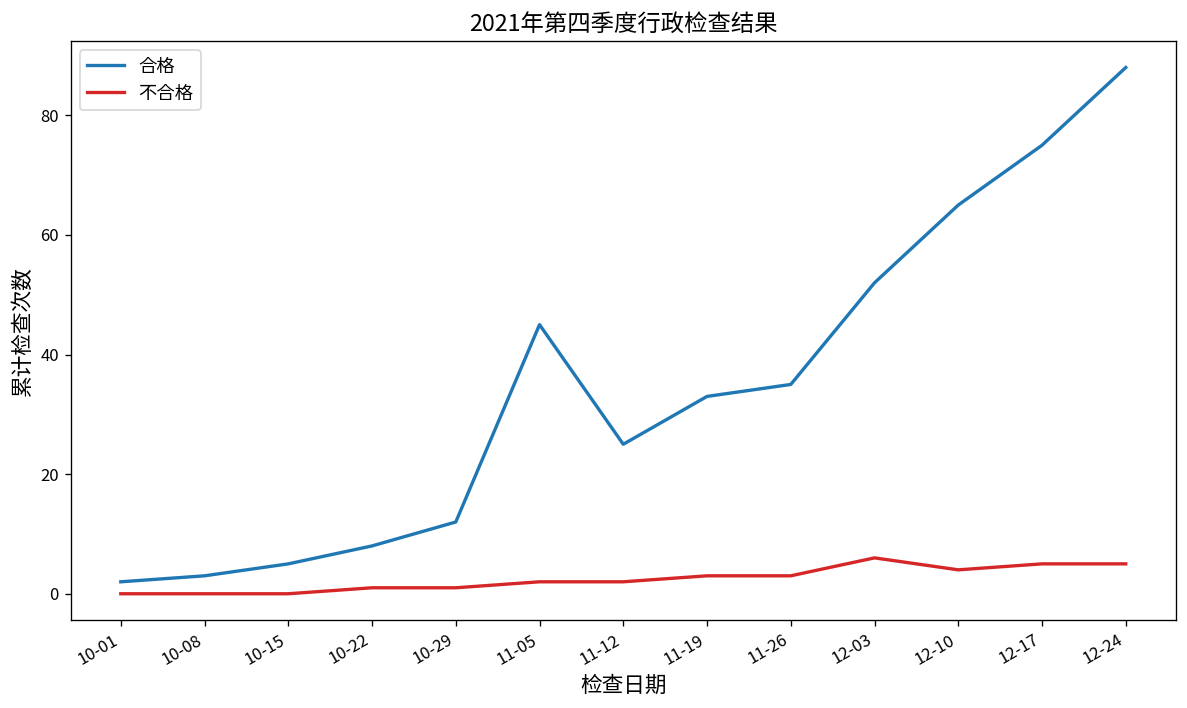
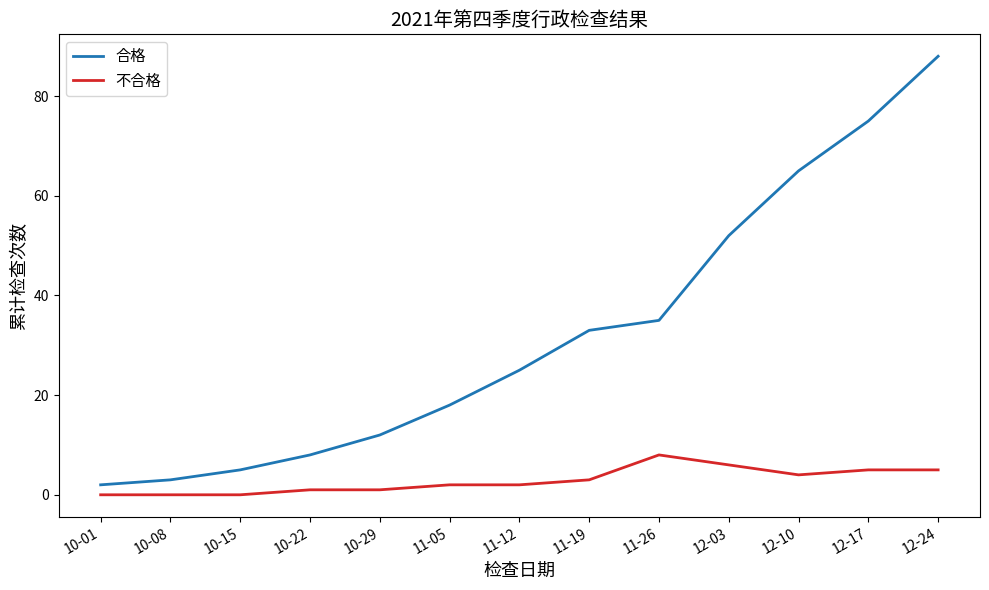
合格, 11-05: 45 -> 18
不合格, 11-26: 3 -> 8
